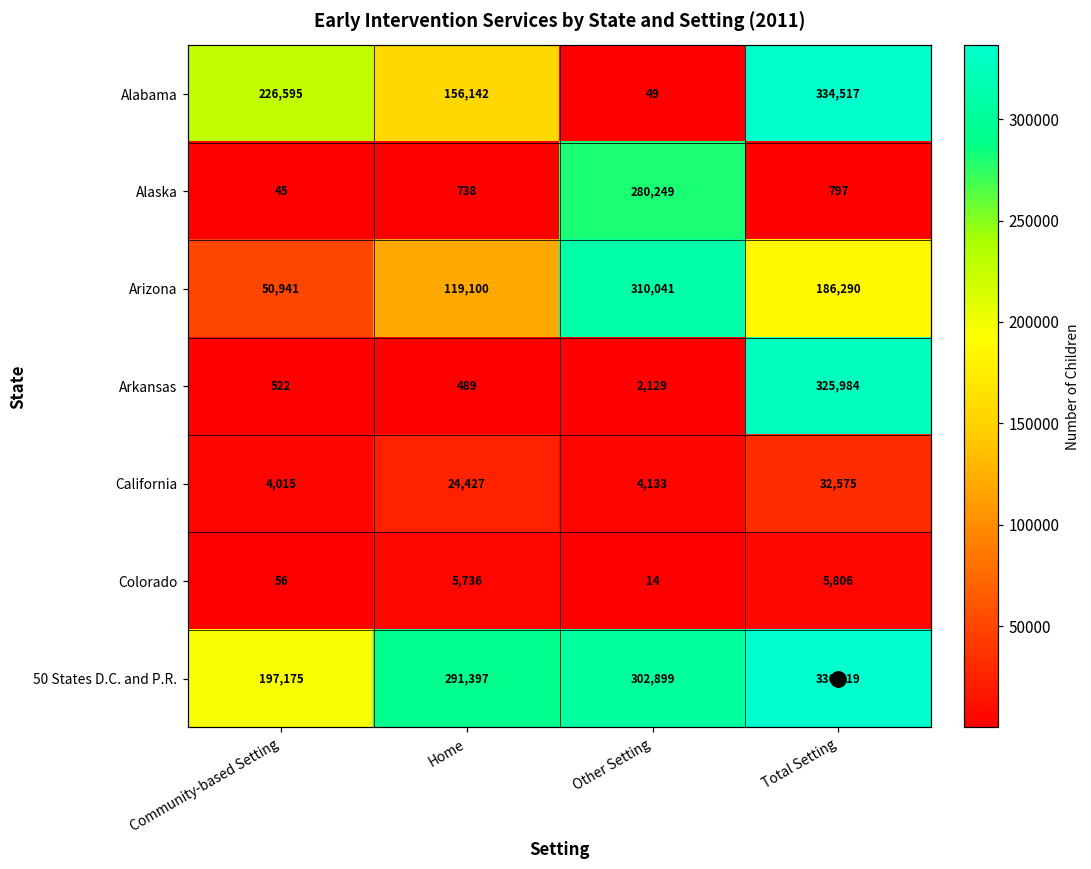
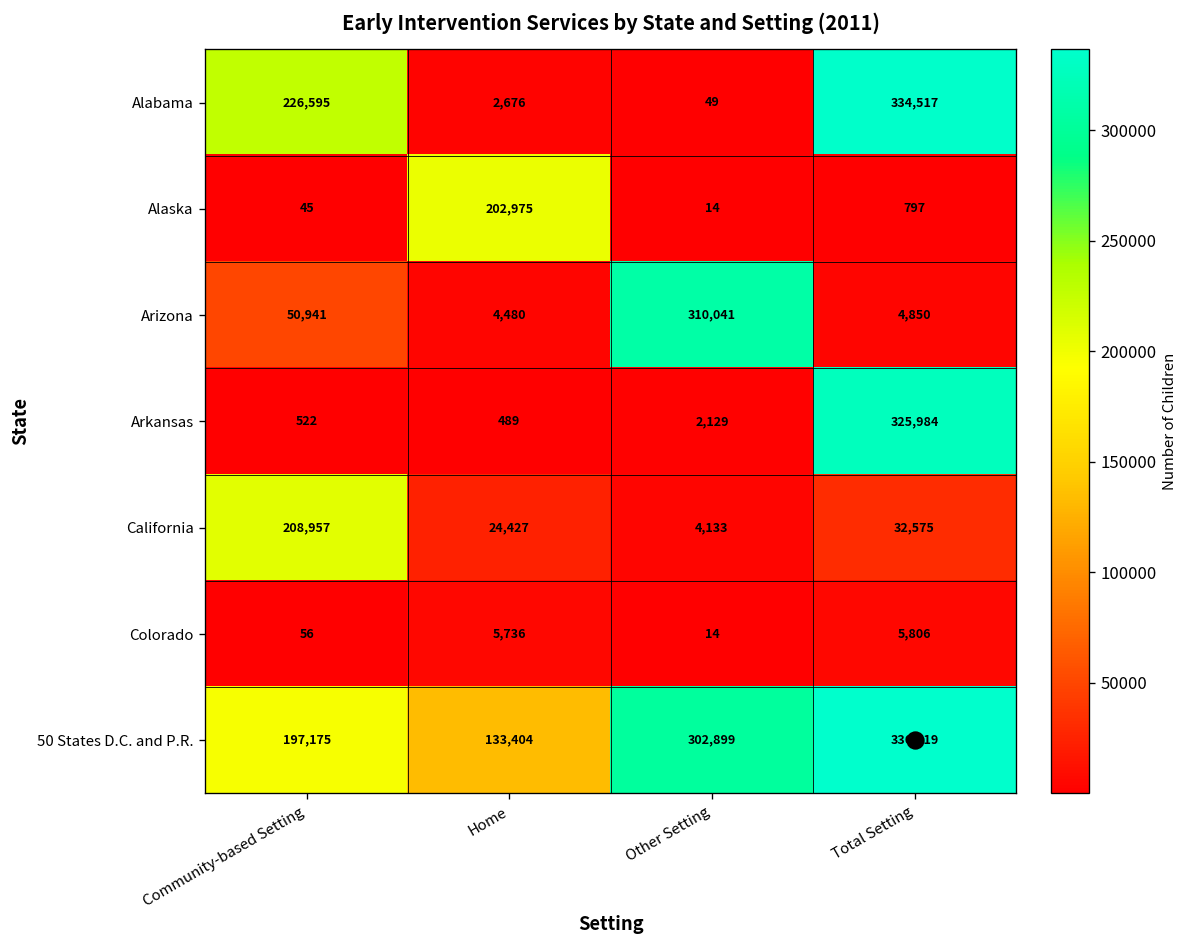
Alabama, Home: 156,142 -> 2,676
Alaska, Home: 738 -> 202,975
Alaska, Other Setting: 280,249 -> 14
Arizona, Home: 119,100 -> 4,480
Arizona, Total Setting: 186,290 -> 4,850
California, Community-based Setting: 4,015 -> 208,957
50 States D.C. and P.R., Home: 291,397 -> 133,404
